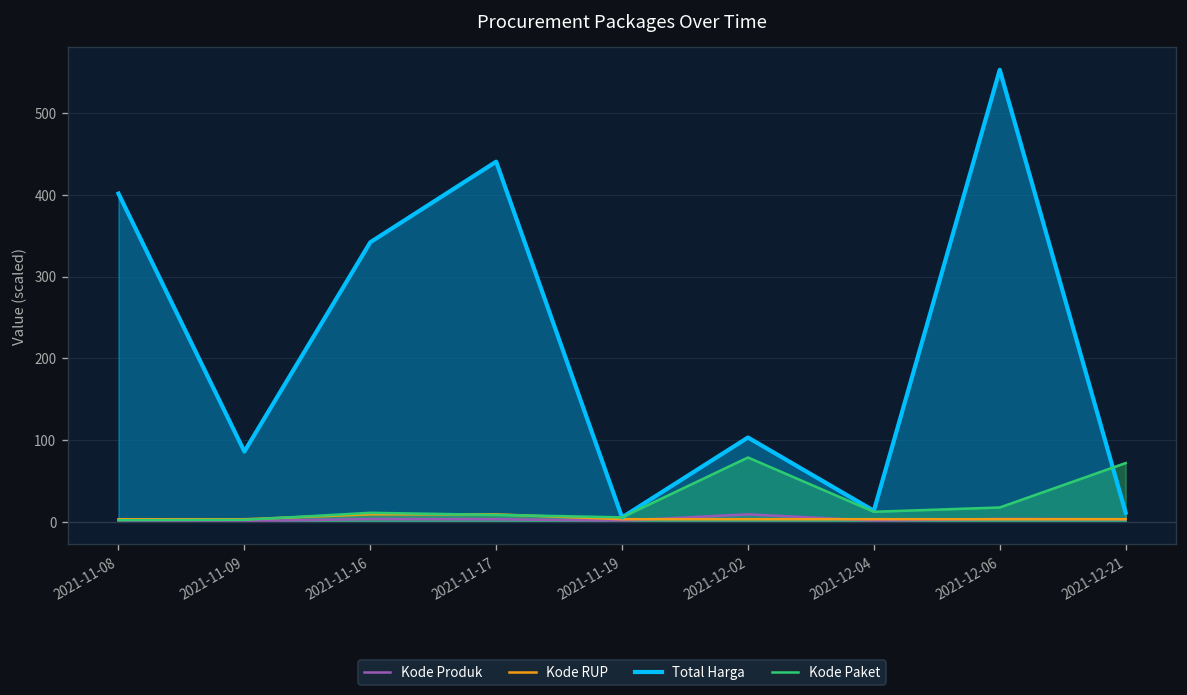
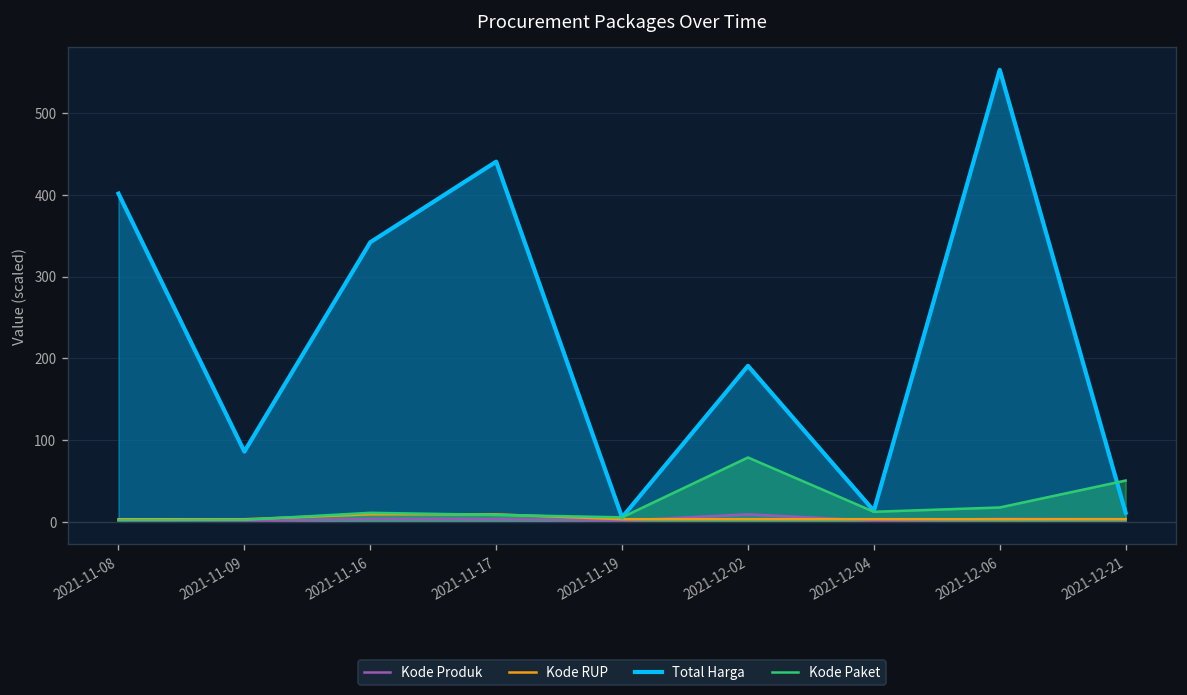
Total Harga, 2021-12-02: 100 -> 190
Kode Paket, 2021-12-21: 70 -> 50
